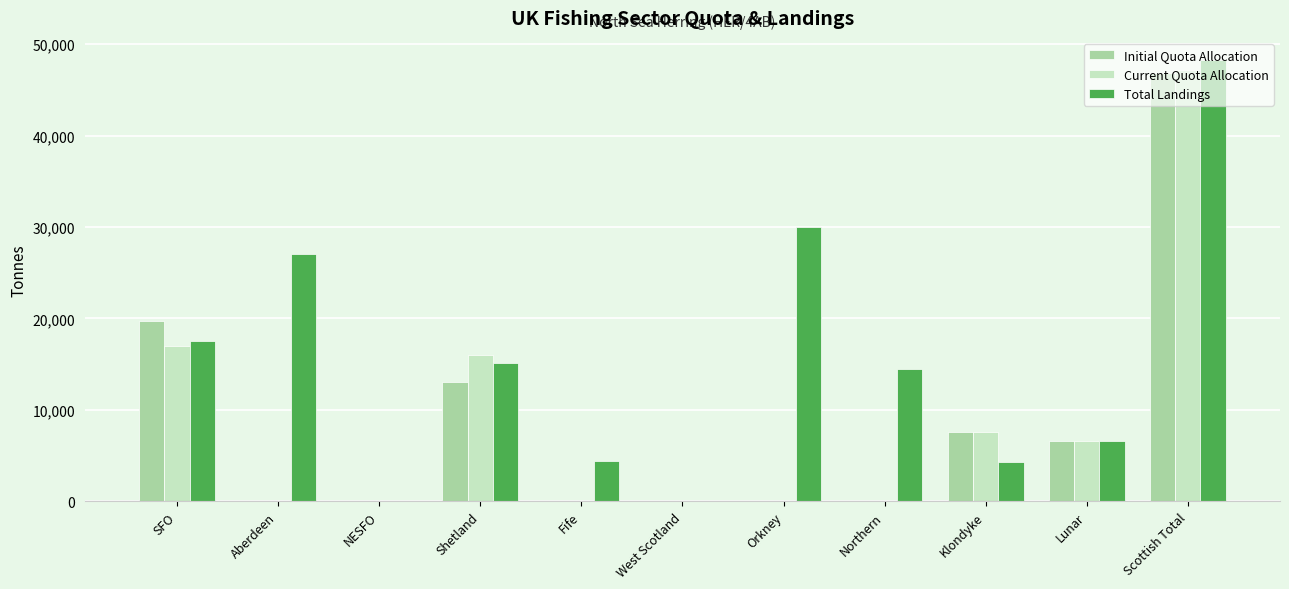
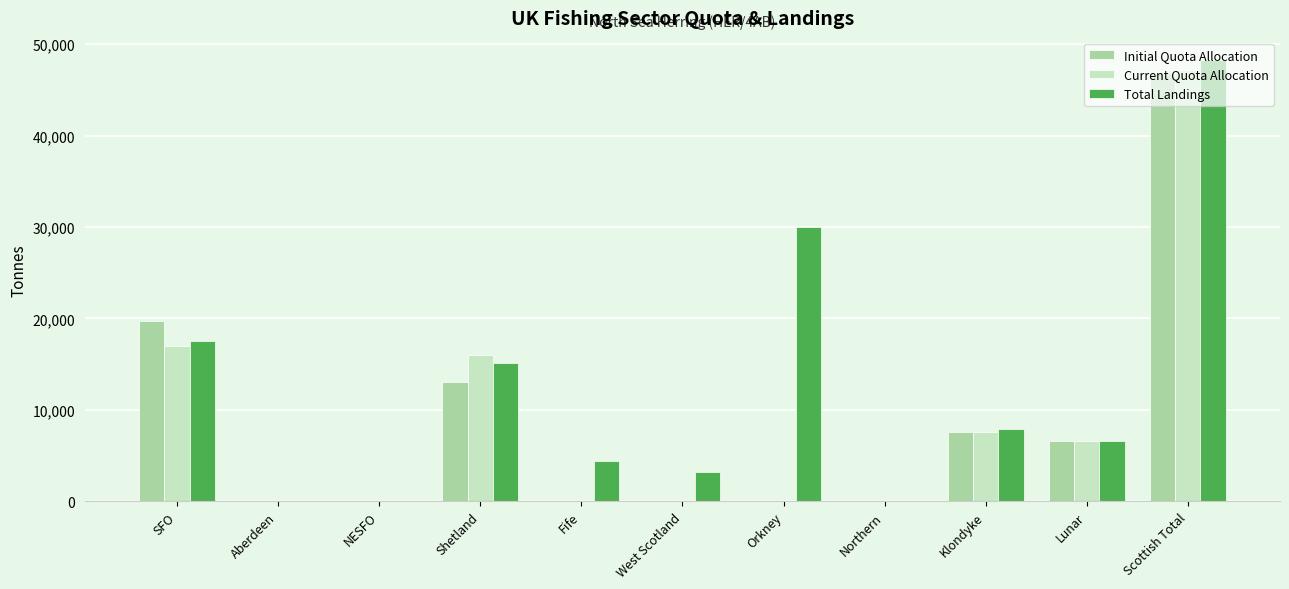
Total Landings, Aberdeen: 27,000 -> 0
Total Landings, West Scotland: 0 -> 3,000
Total Landings, Northern: 15,000 -> 0
Total Landings, Klondyke: 4,000 -> 8,000
